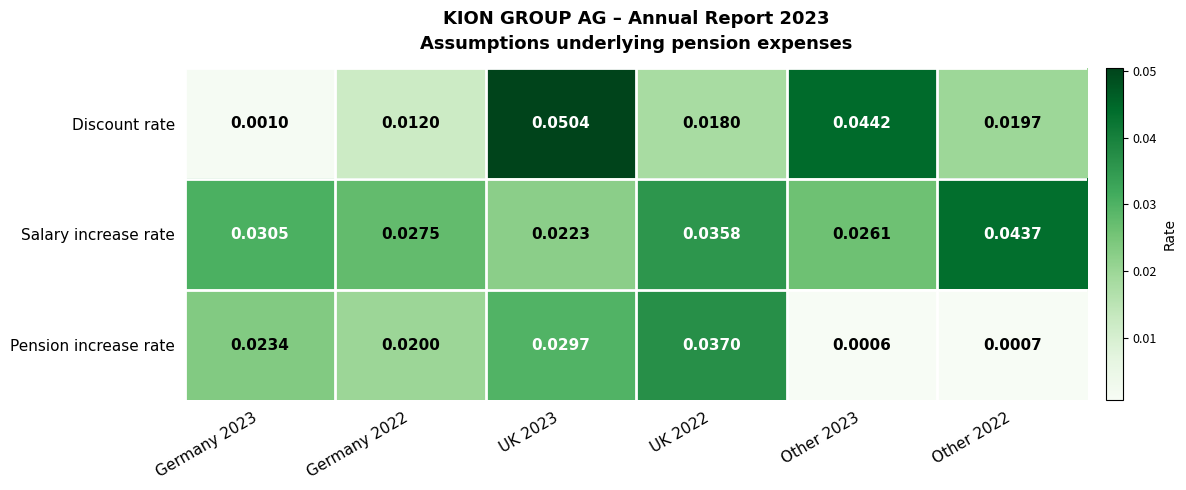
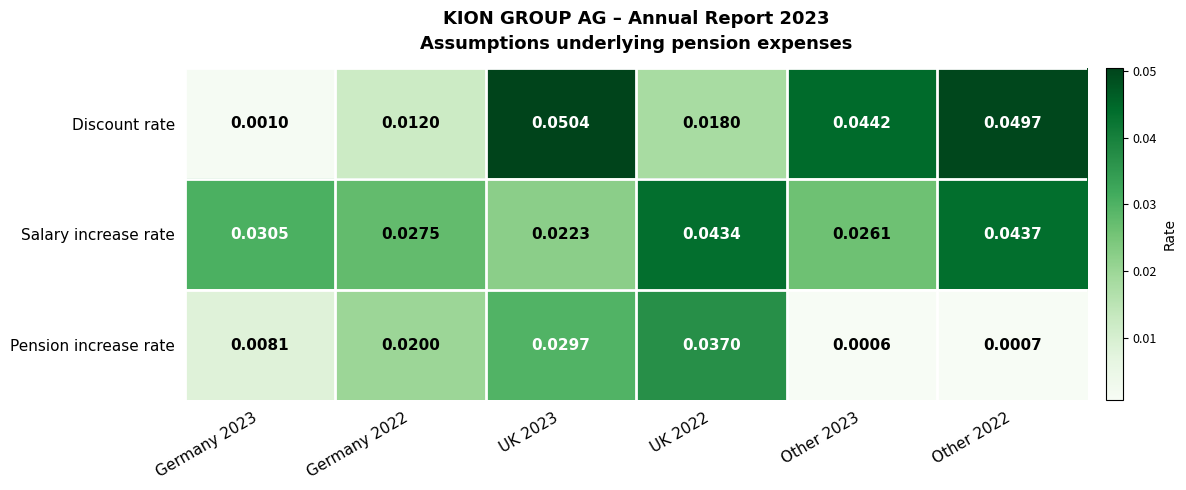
Discount rate, Other 2022: 0.0197 -> 0.0497
Salary increase rate, UK 2022: 0.0358 -> 0.0434
Pension increase rate, Germany 2023: 0.0234 -> 0.0081
